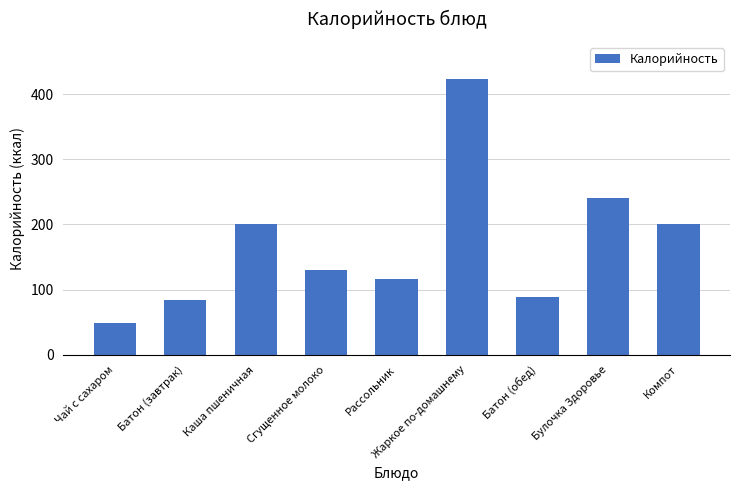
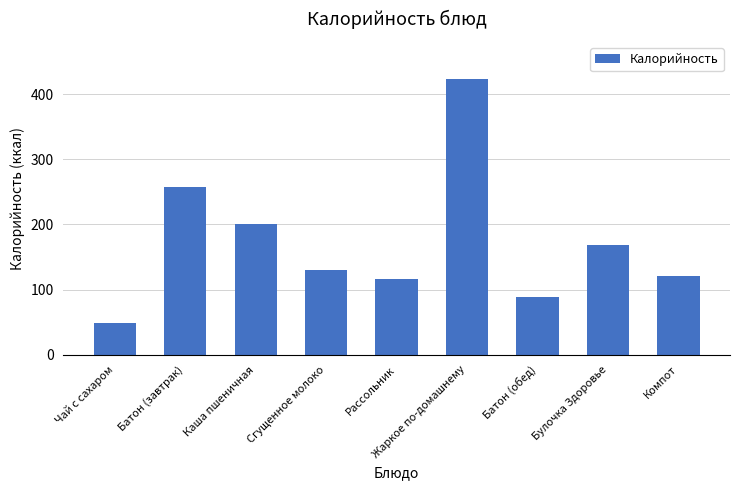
Батон (завтрак): 80 -> 260
Булочка Здоровье: 240 -> 170
Компот: 200 -> 120
